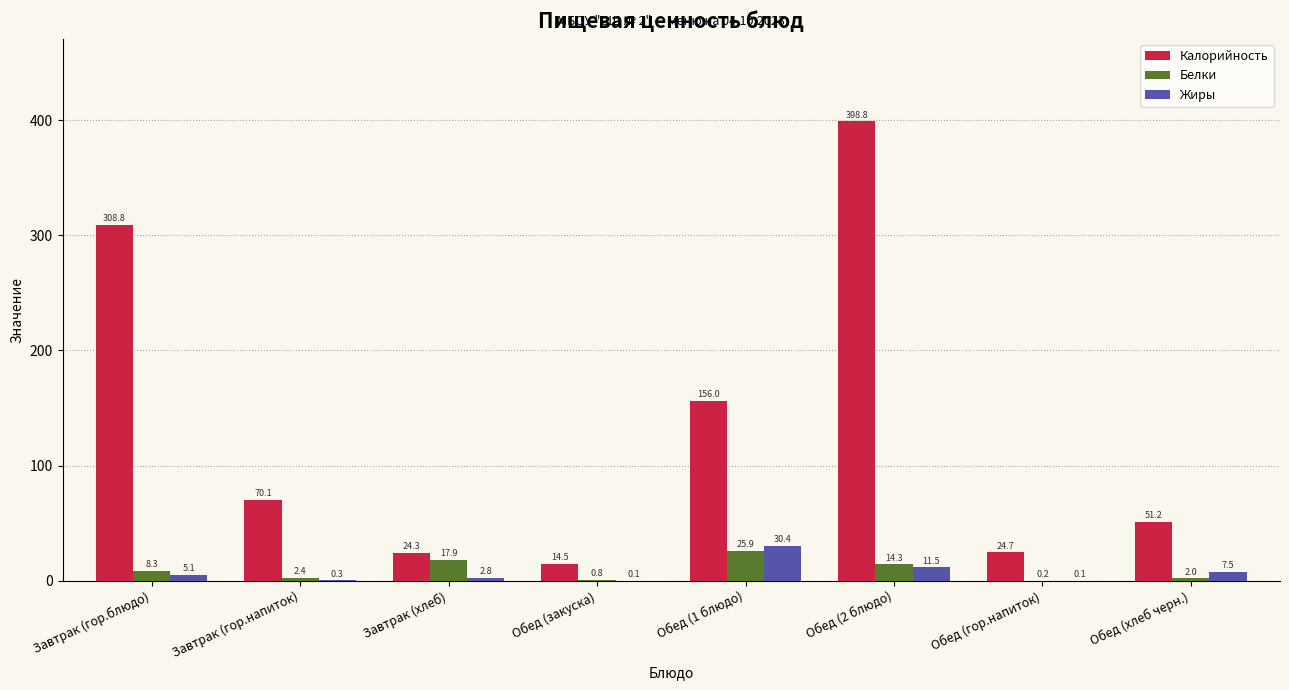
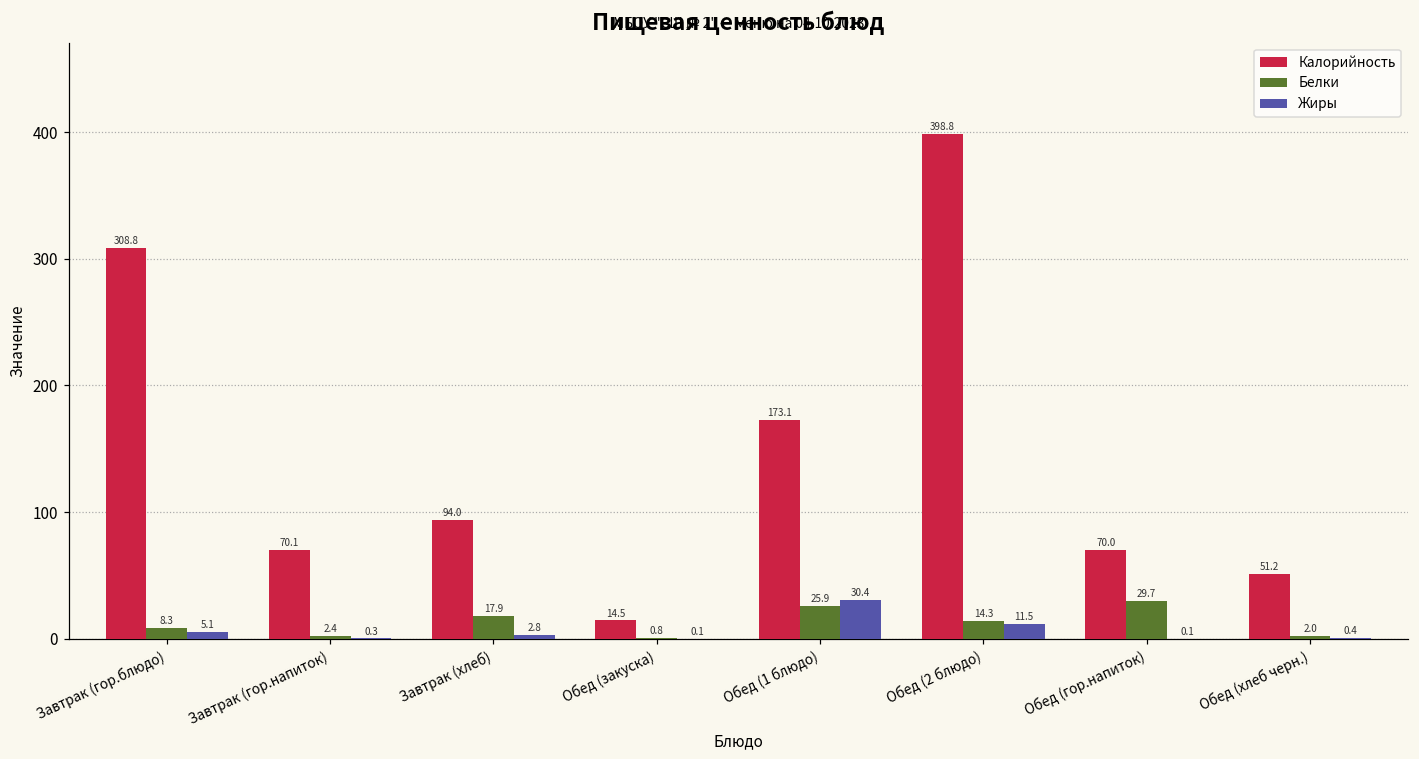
Калорийность, Завтрак (хлеб): 24.3 -> 94.0
Калорийность, Обед (1 блюдо): 156.0 -> 173.1
Калорийность, Обед (гор.напиток): 24.7 -> 70.0
Белки, Обед (гор.напиток): 0.2 -> 29.7
Жиры, Обед (хлеб черн.): 7.5 -> 0.4
